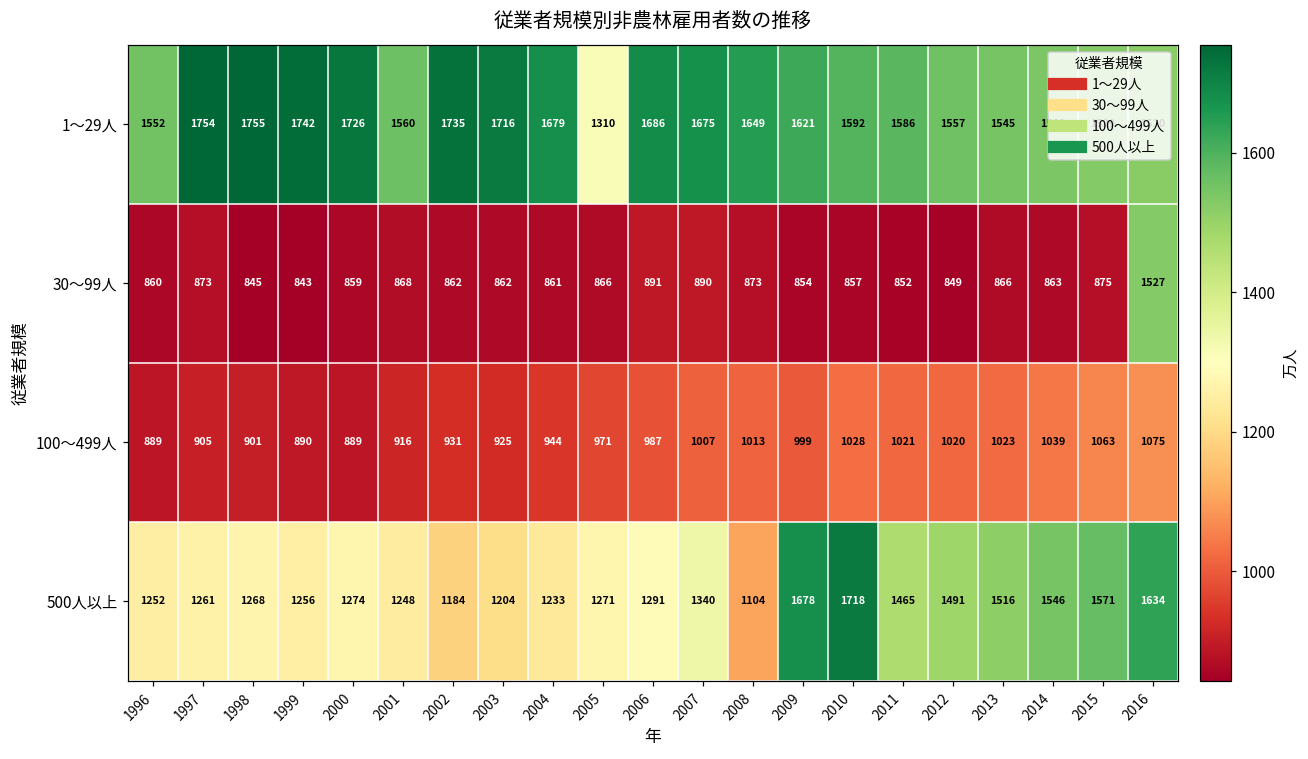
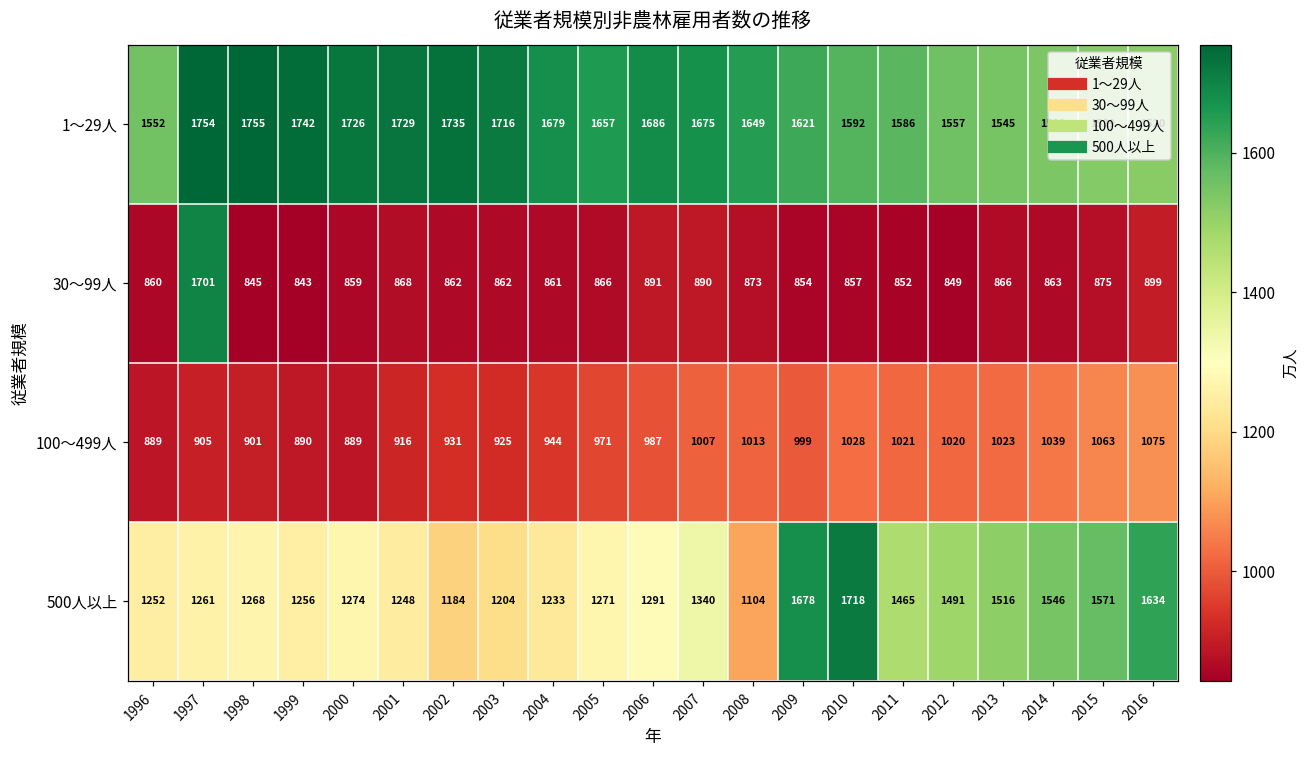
1～29人, 2001: 1560 -> 1729
1～29人, 2005: 1310 -> 1657
30～99人, 1997: 873 -> 1701
30～99人, 2016: 1527 -> 899
